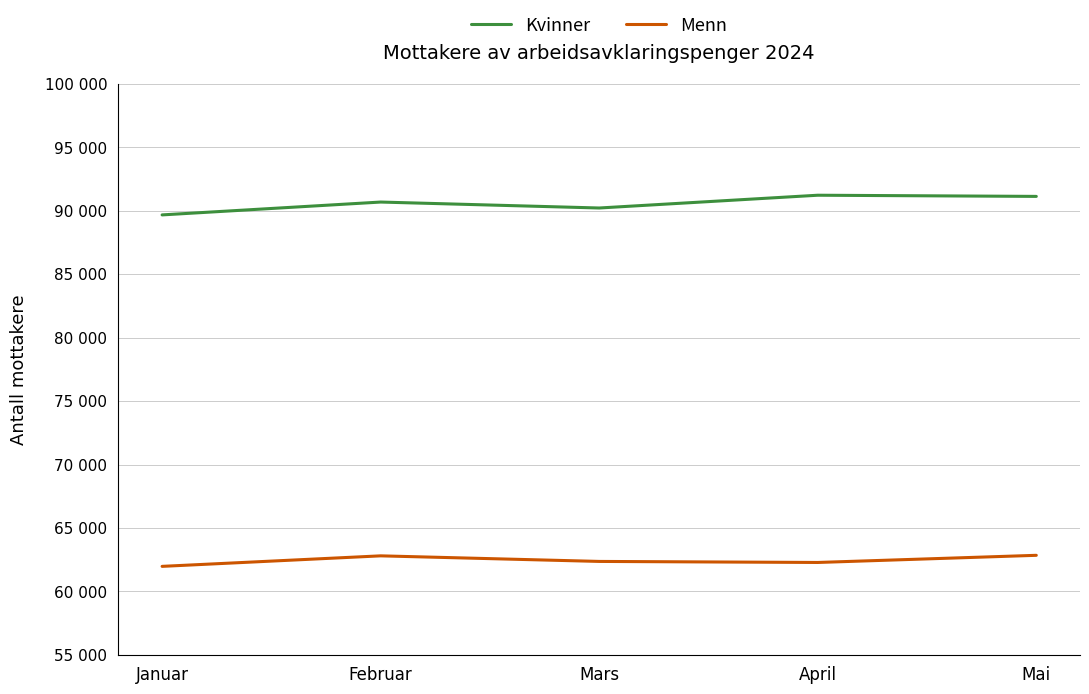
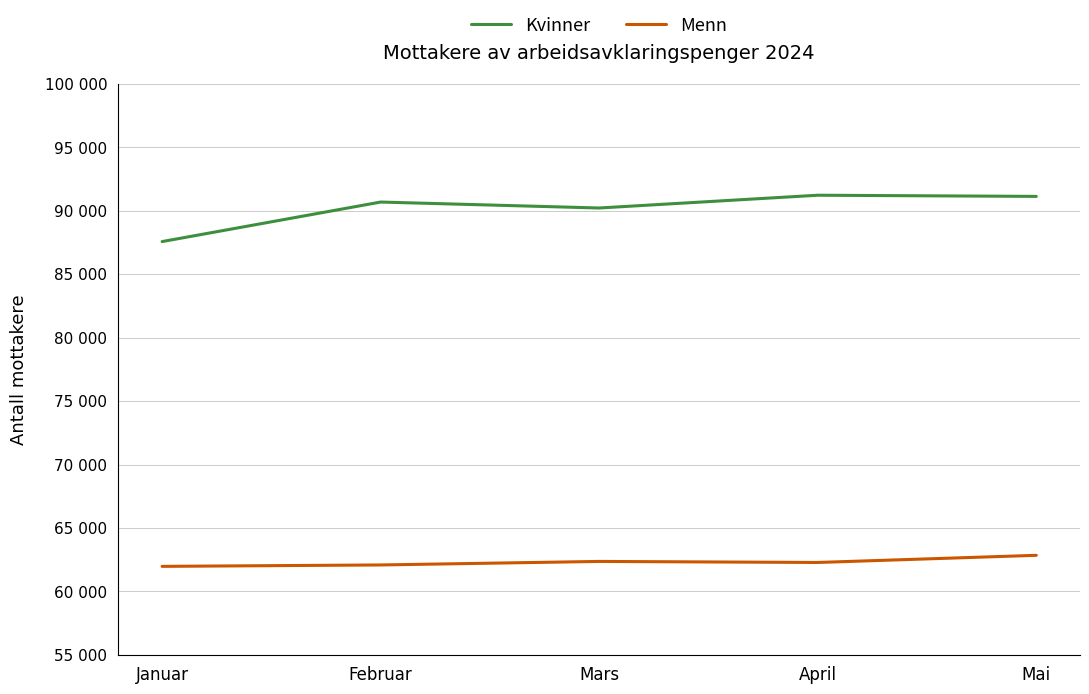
Kvinner, Januar: 89700 -> 87600
Menn, Februar: 62800 -> 62100
